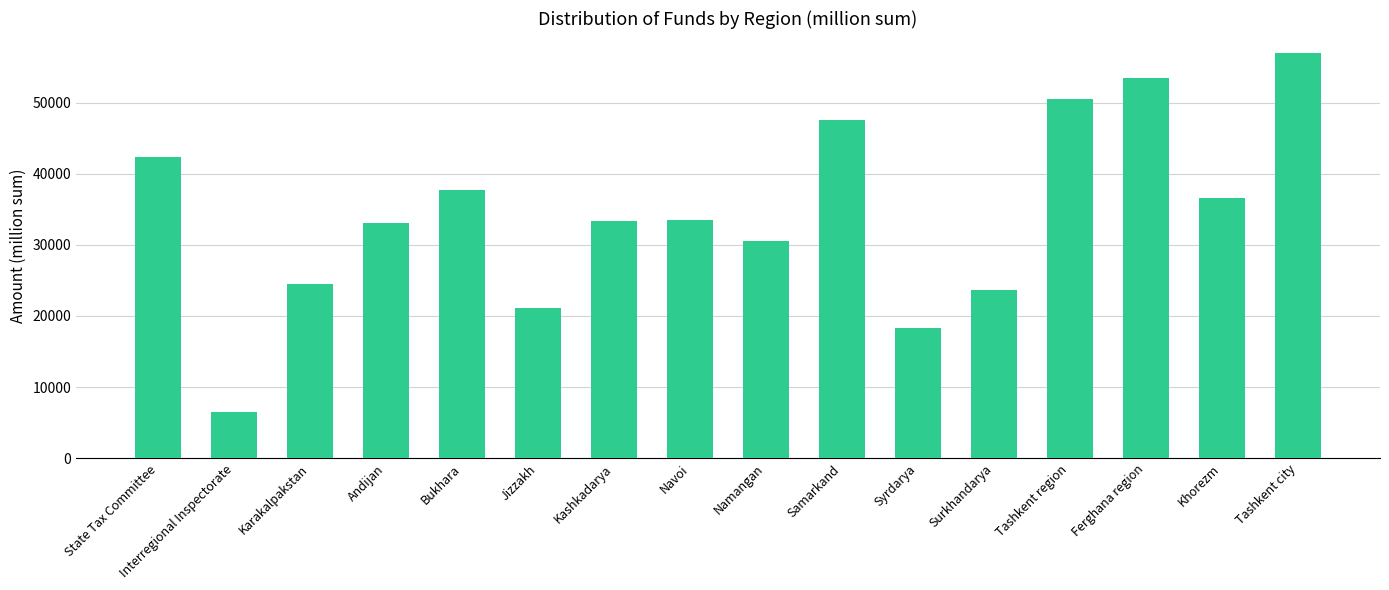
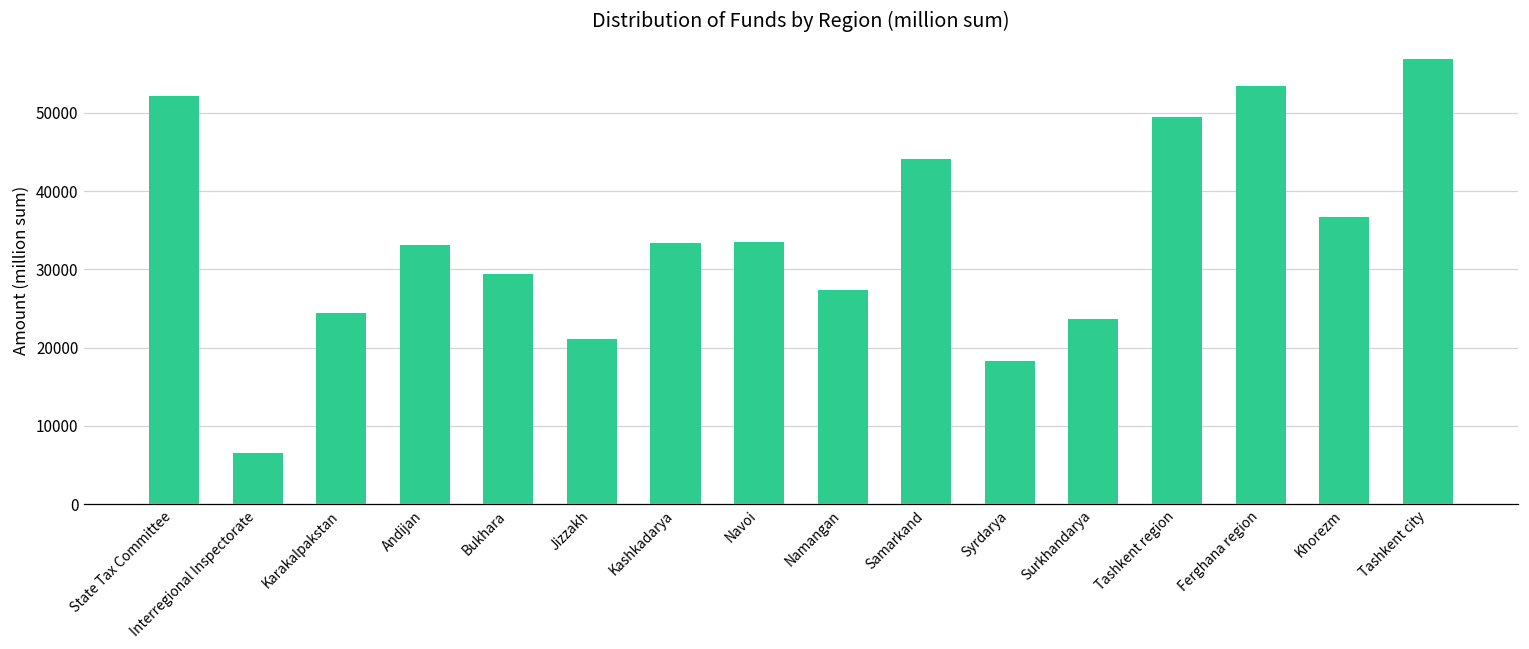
State Tax Committee: 42000 -> 52000
Bukhara: 38000 -> 29000
Namangan: 31000 -> 27000
Samarkand: 48000 -> 44000
Tashkent region: 51000 -> 49000
